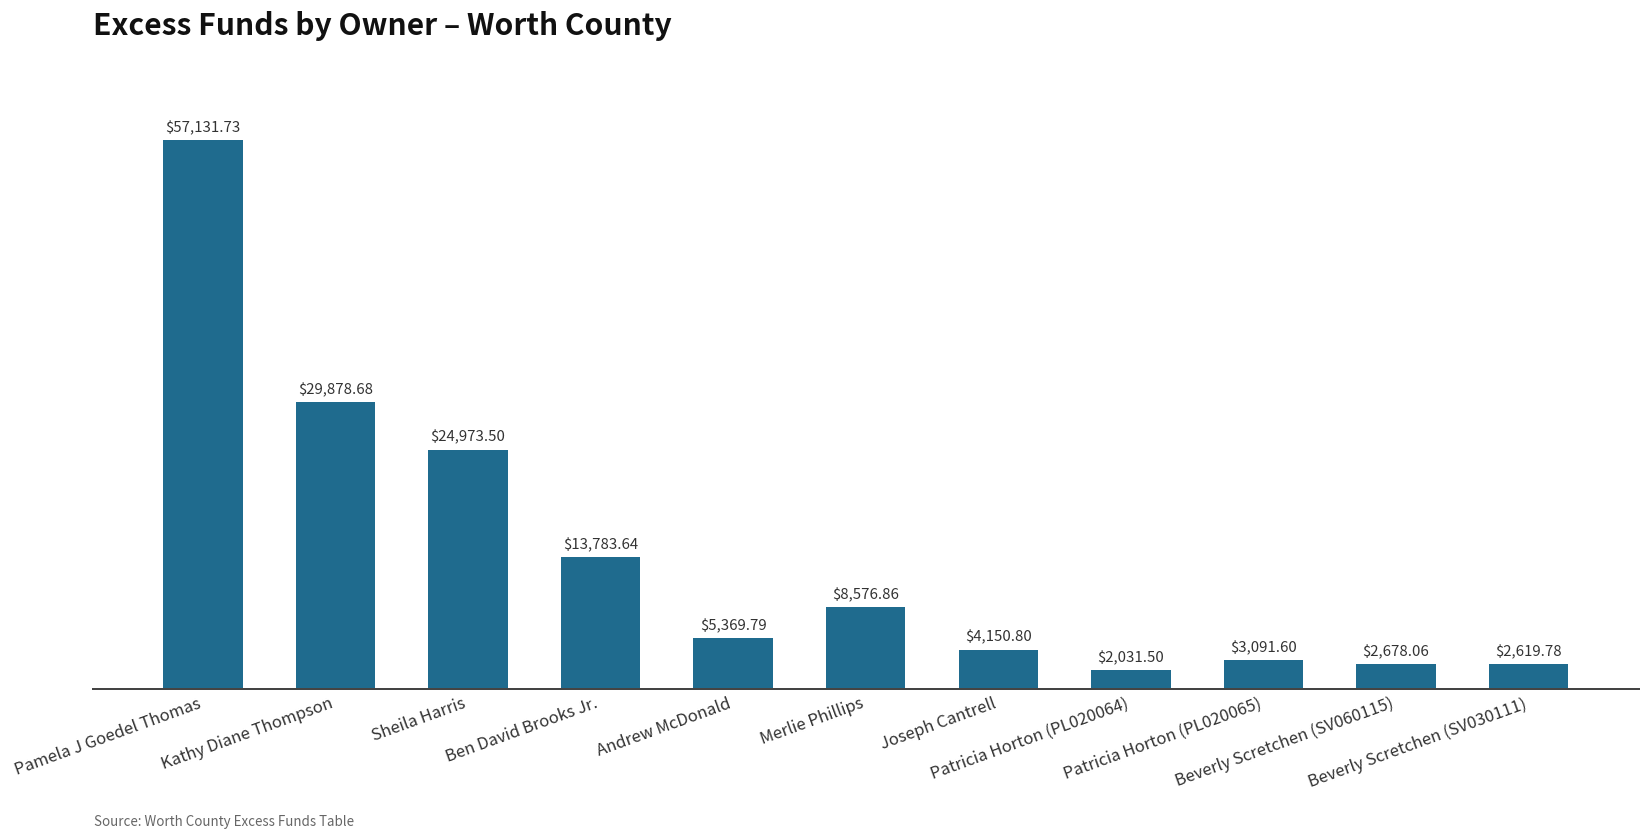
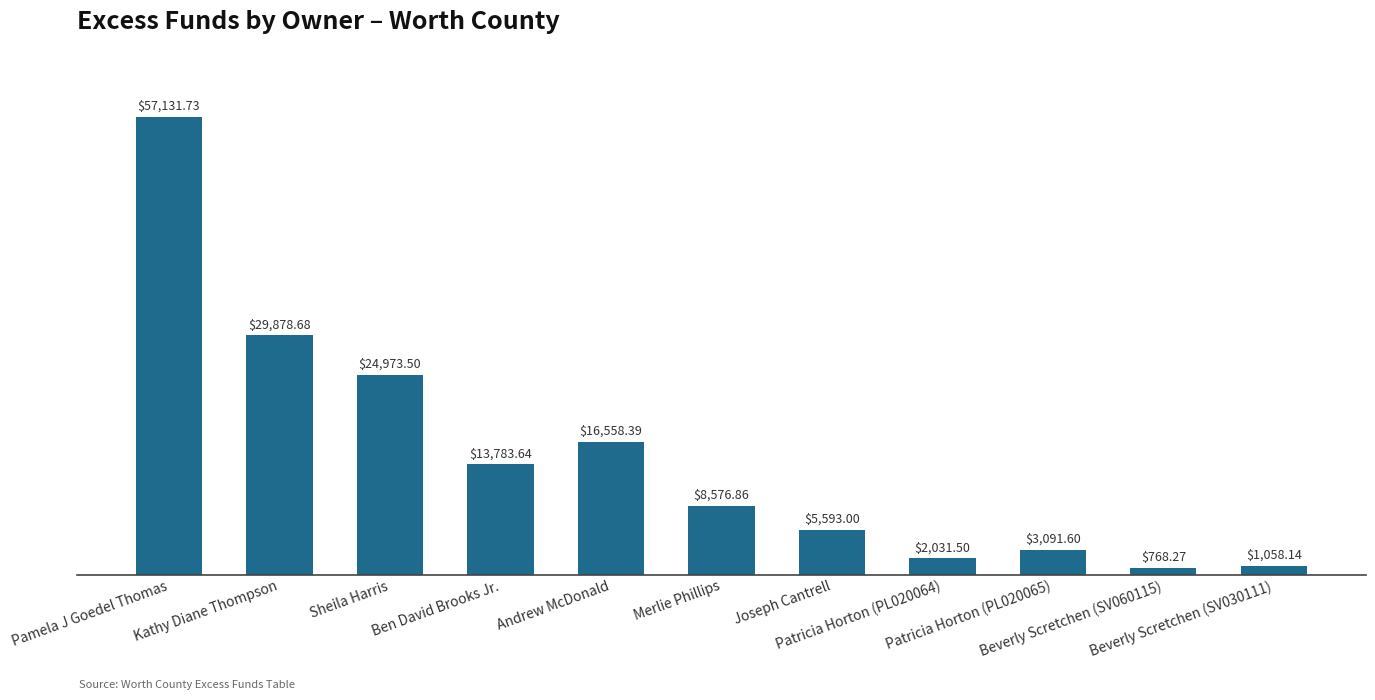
Andrew McDonald: $5,369.79 -> $16,558.39
Joseph Cantrell: $4,150.80 -> $5,593.00
Beverly Scretchen (SV060115): $2,678.06 -> $768.27
Beverly Scretchen (SV030111): $2,619.78 -> $1,058.14
